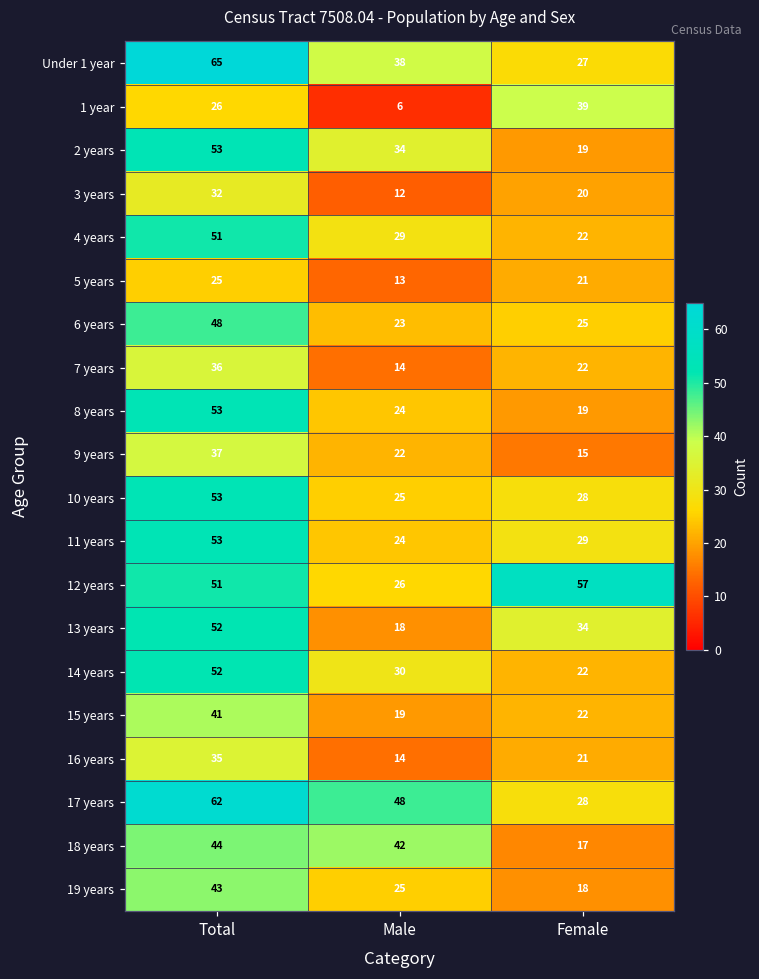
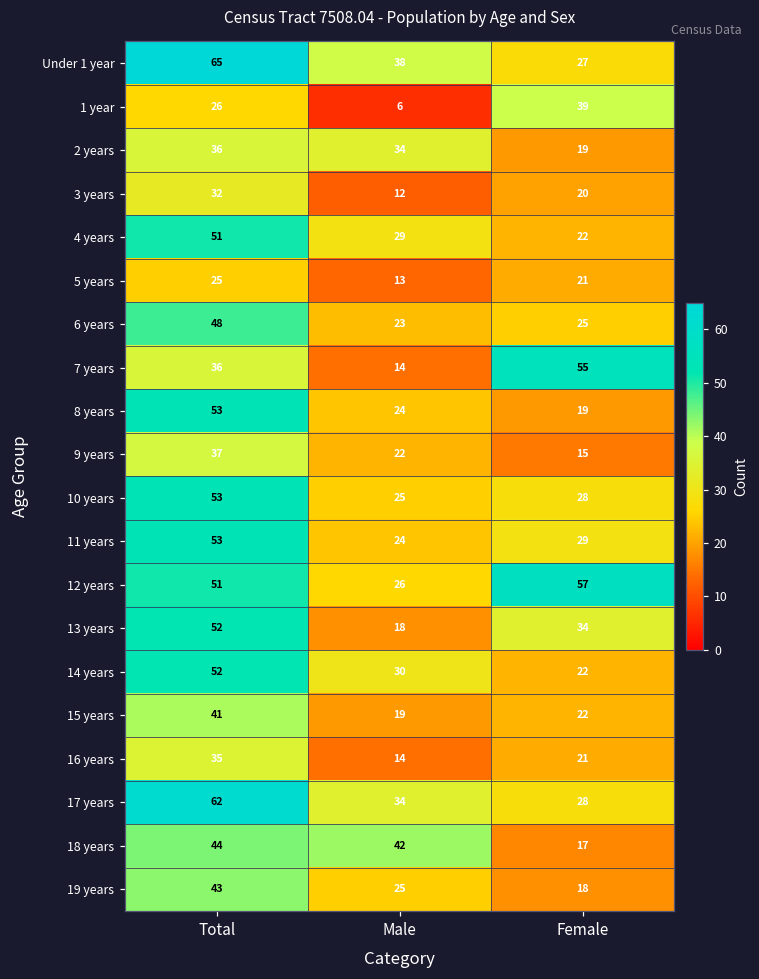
2 years, Total: 53 -> 36
7 years, Female: 22 -> 55
17 years, Male: 48 -> 34
